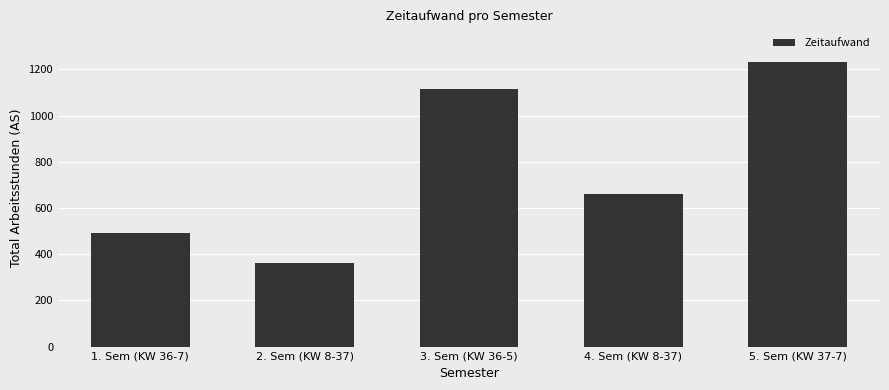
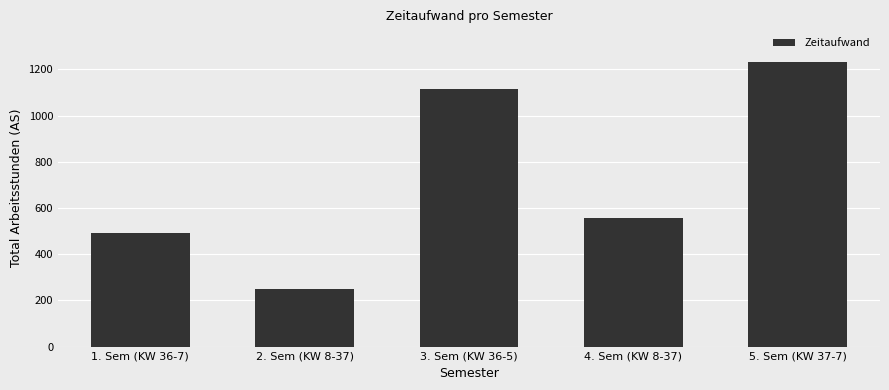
2. Sem (KW 8-37): 360 -> 250
4. Sem (KW 8-37): 660 -> 560
